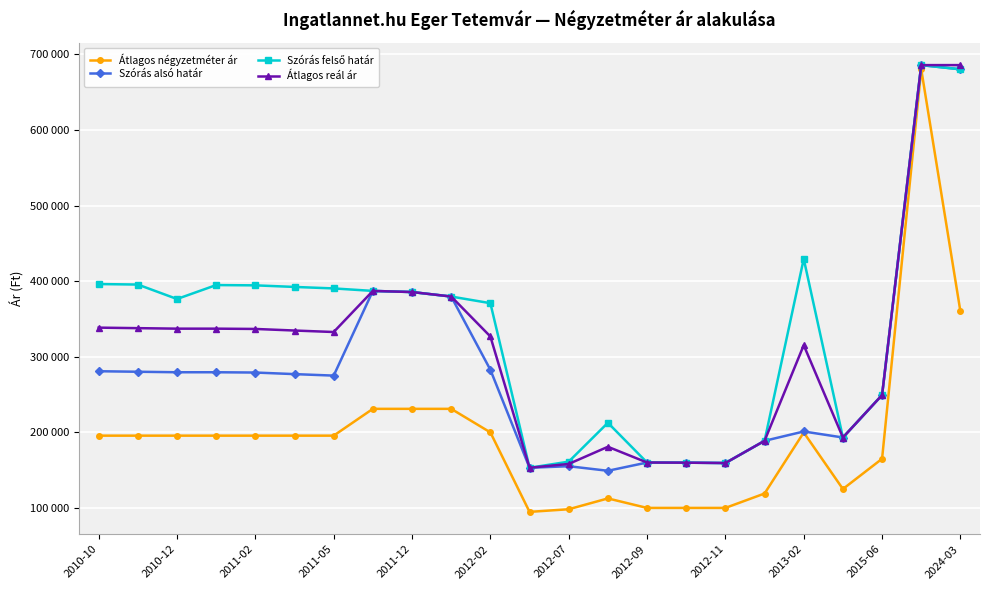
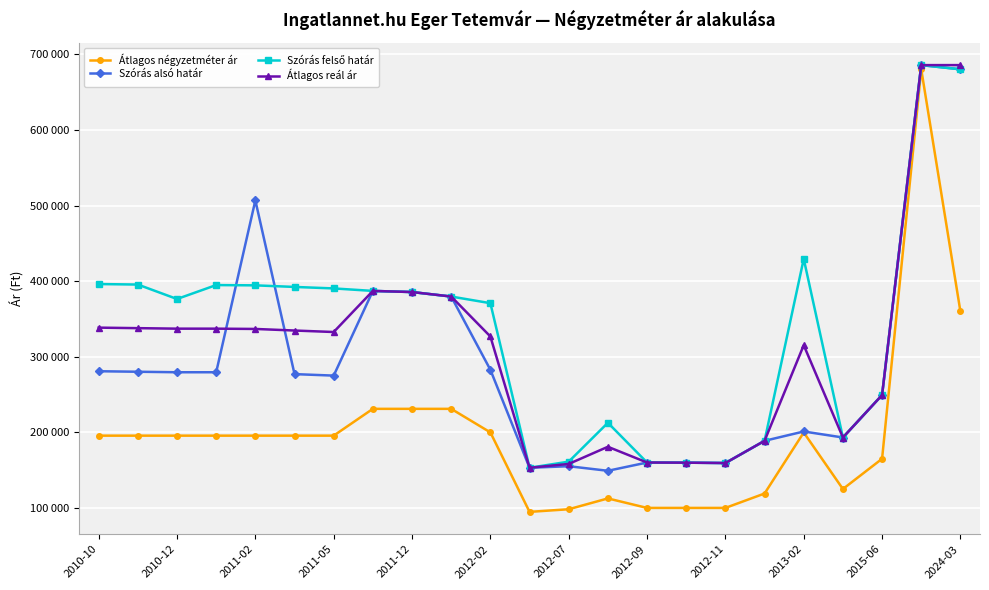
Szórás alsó határ, 2011-02: 280000 -> 510000
